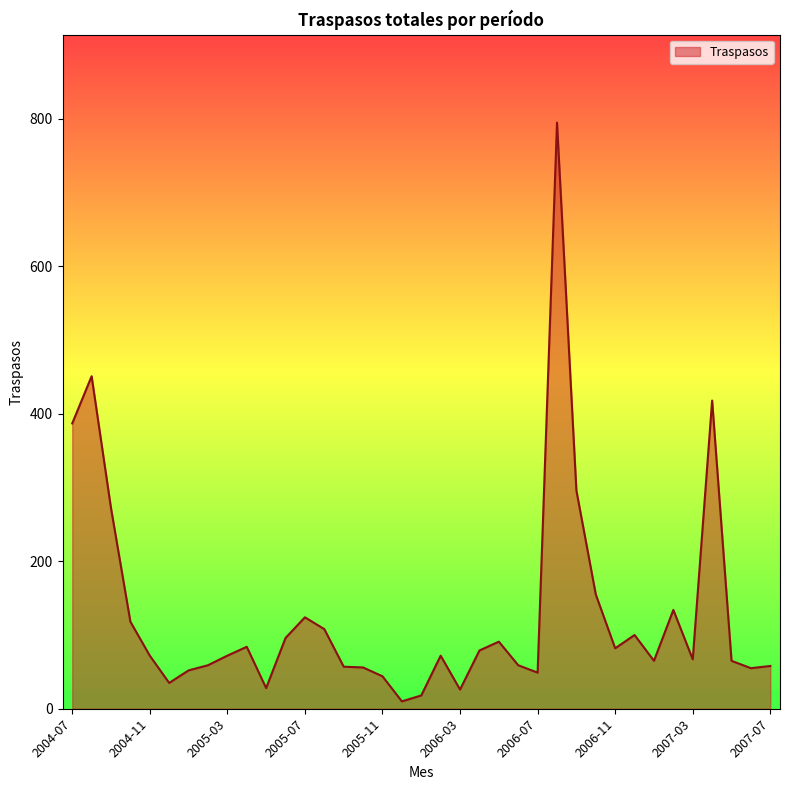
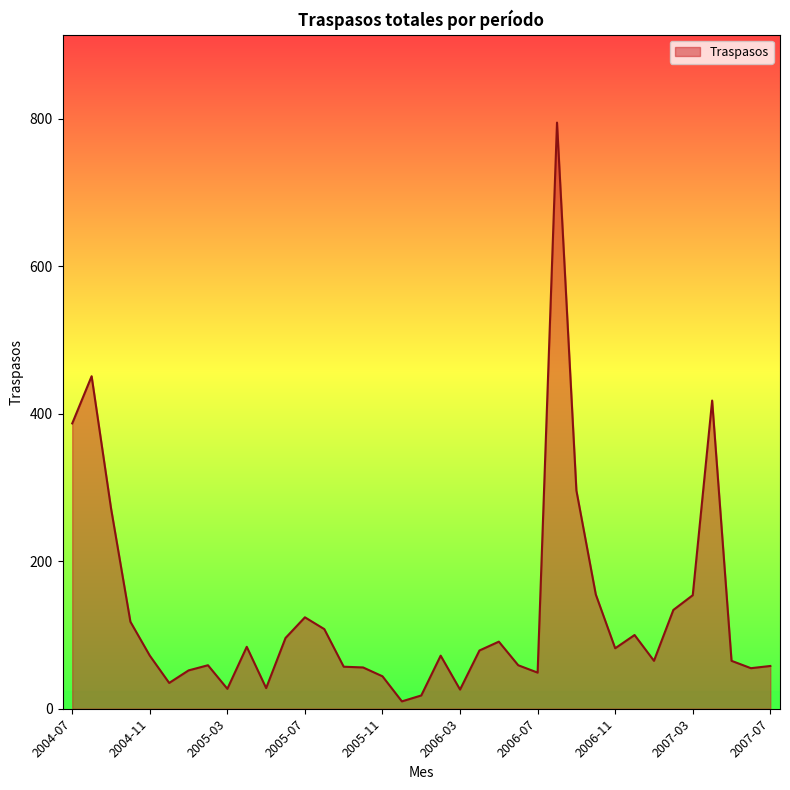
2005-03: 70 -> 30
2007-03: 70 -> 150
